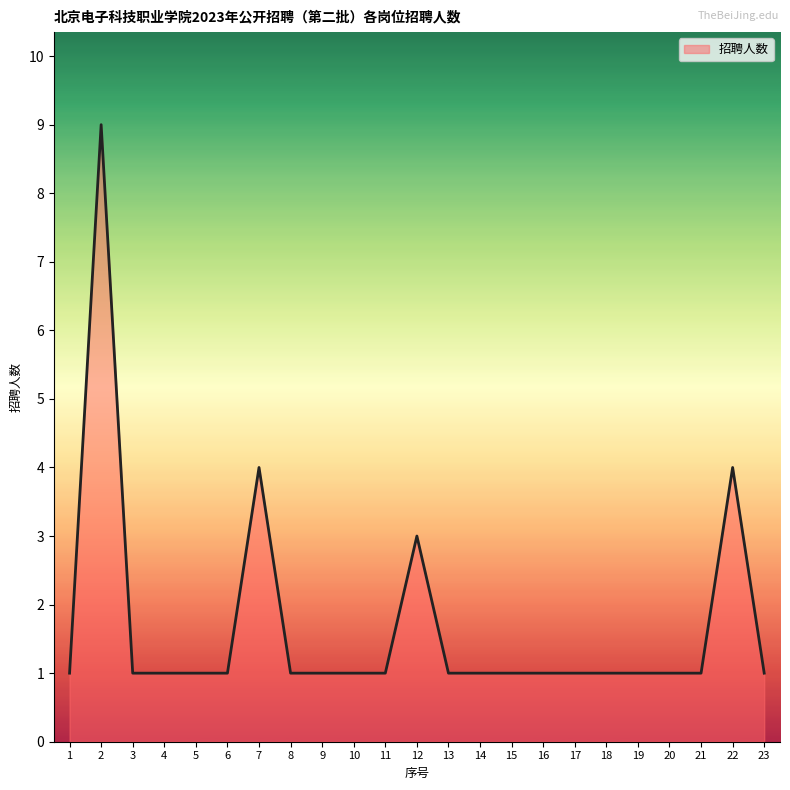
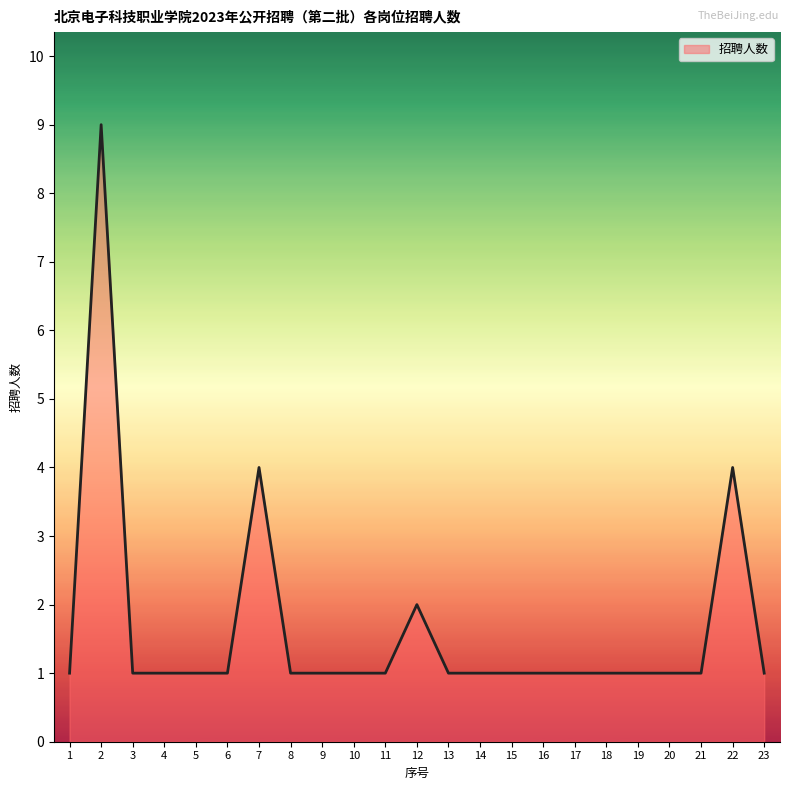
12: 3 -> 2
